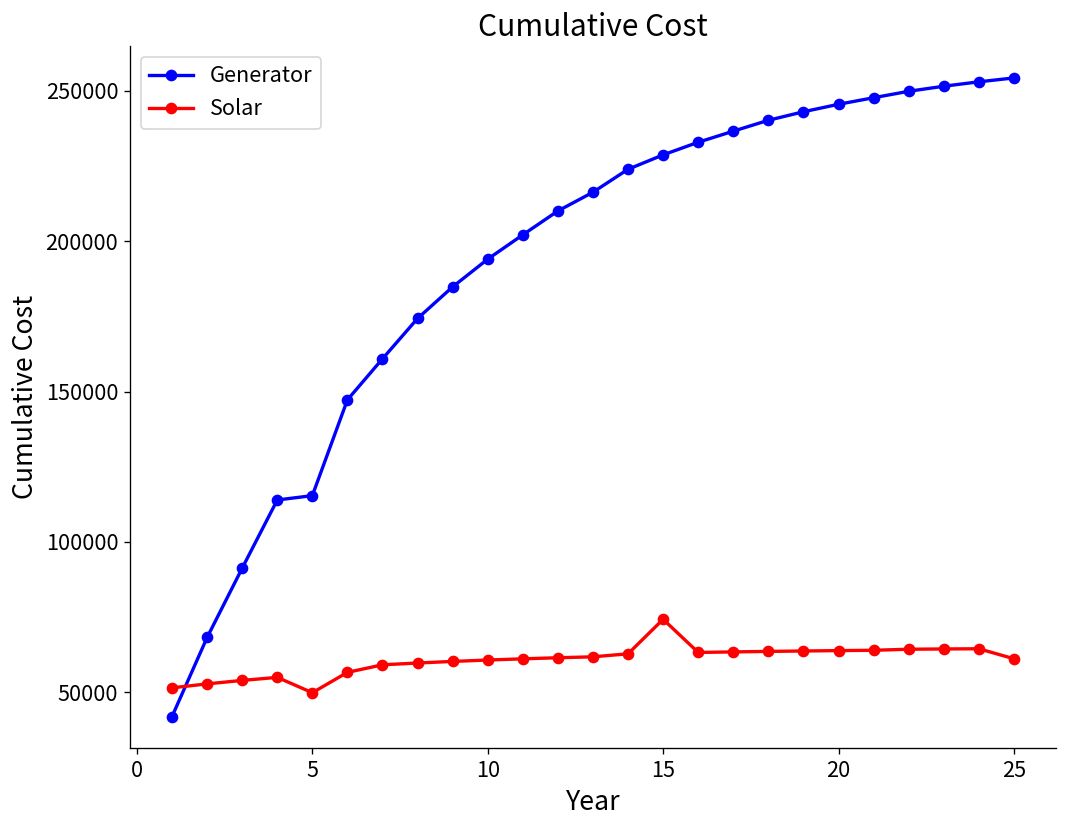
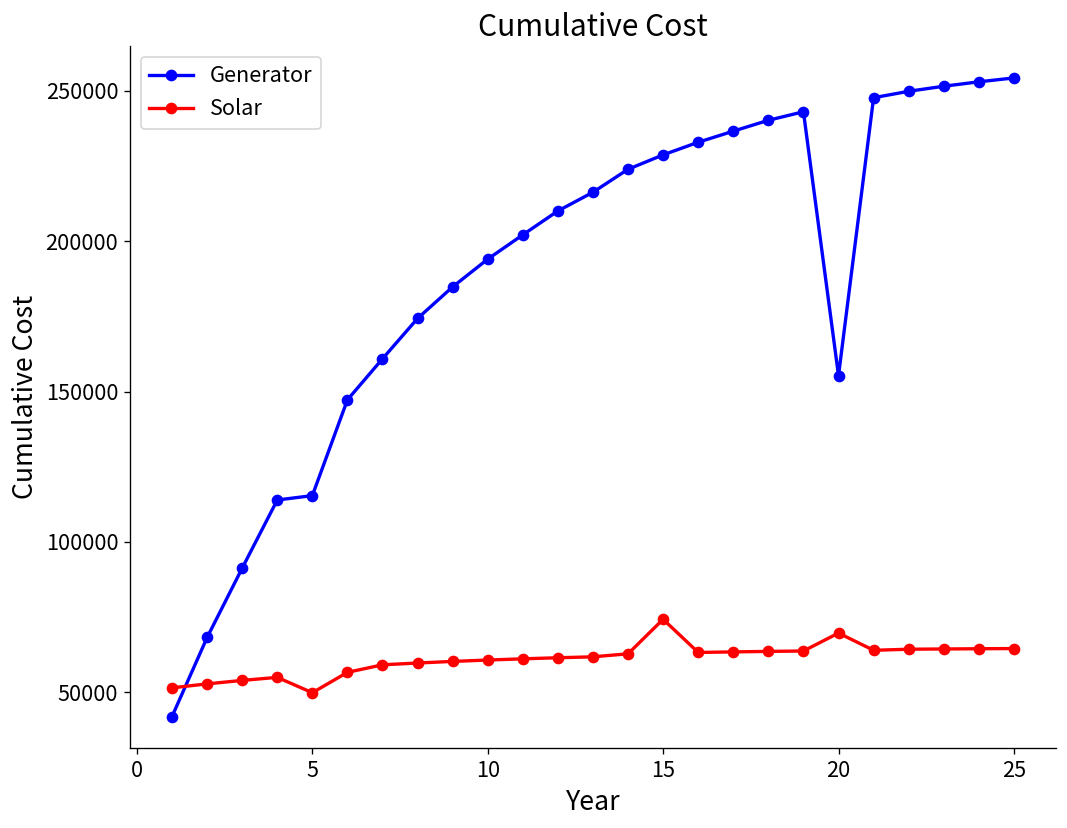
Generator, 20: 245000 -> 155000
Solar, 20: 64000 -> 70000
Solar, 25: 61000 -> 65000
